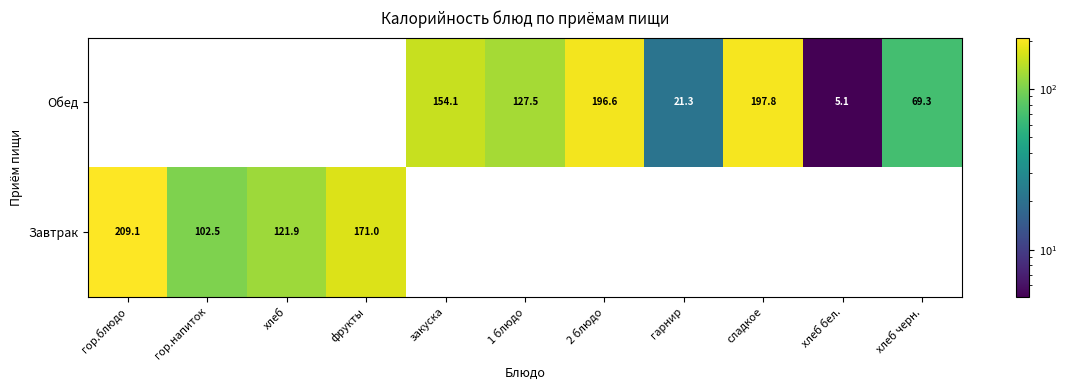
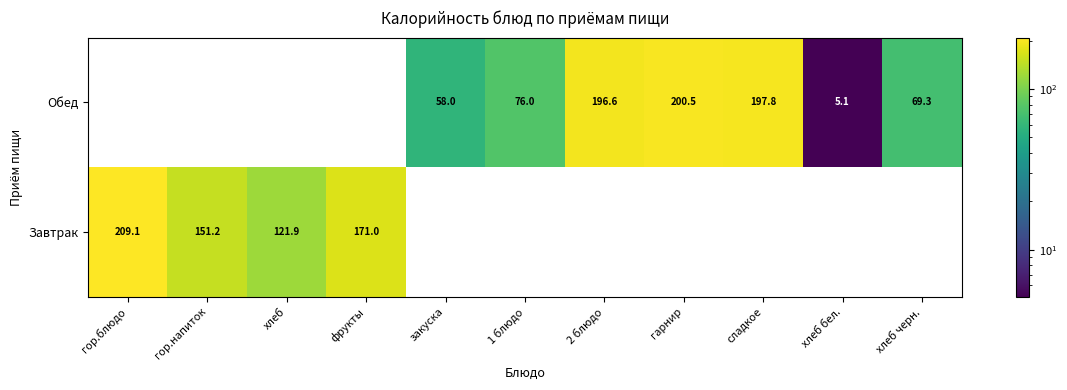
Обед, закуска: 154.1 -> 58.0
Обед, 1 блюдо: 127.5 -> 76.0
Обед, гарнир: 21.3 -> 200.5
Завтрак, гор.напиток: 102.5 -> 151.2
